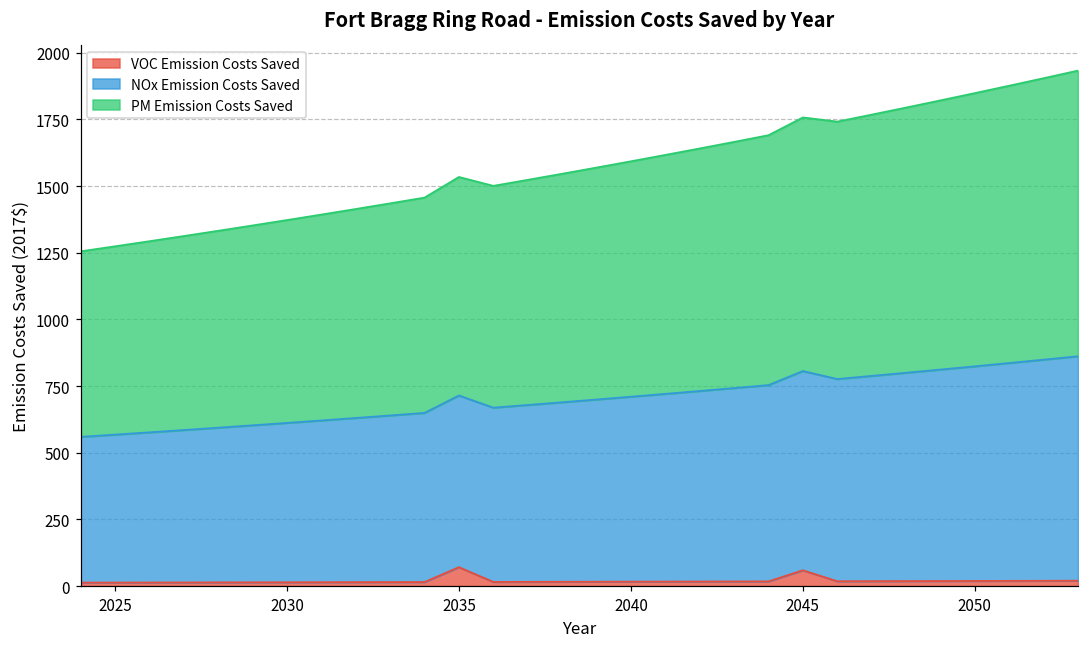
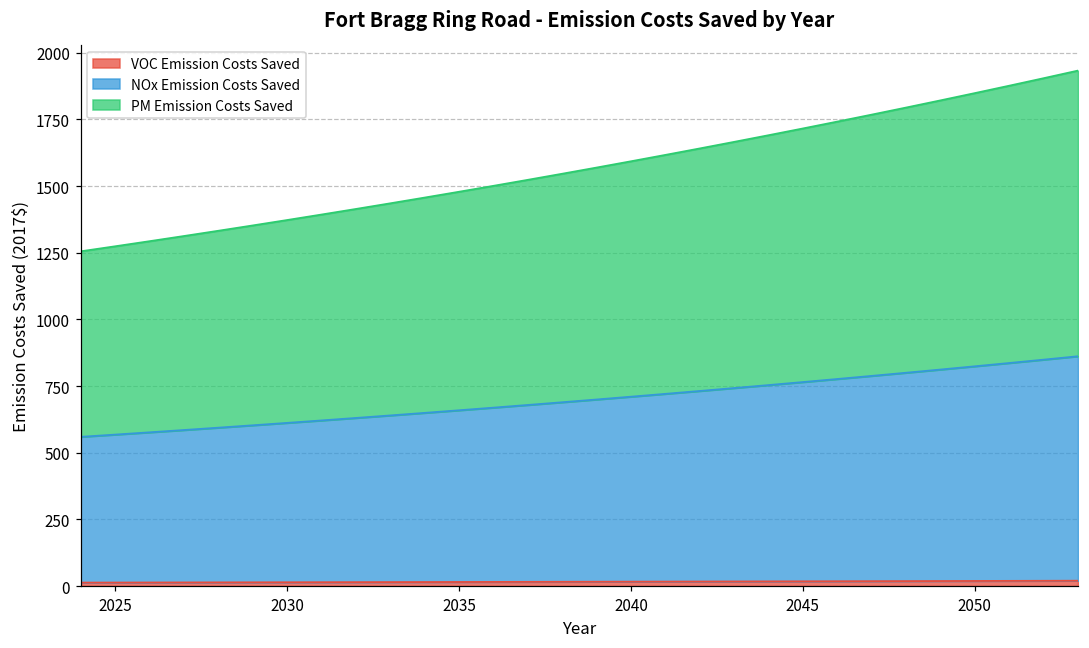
VOC Emission Costs Saved, 2035: 70 -> 20
VOC Emission Costs Saved, 2045: 60 -> 20
